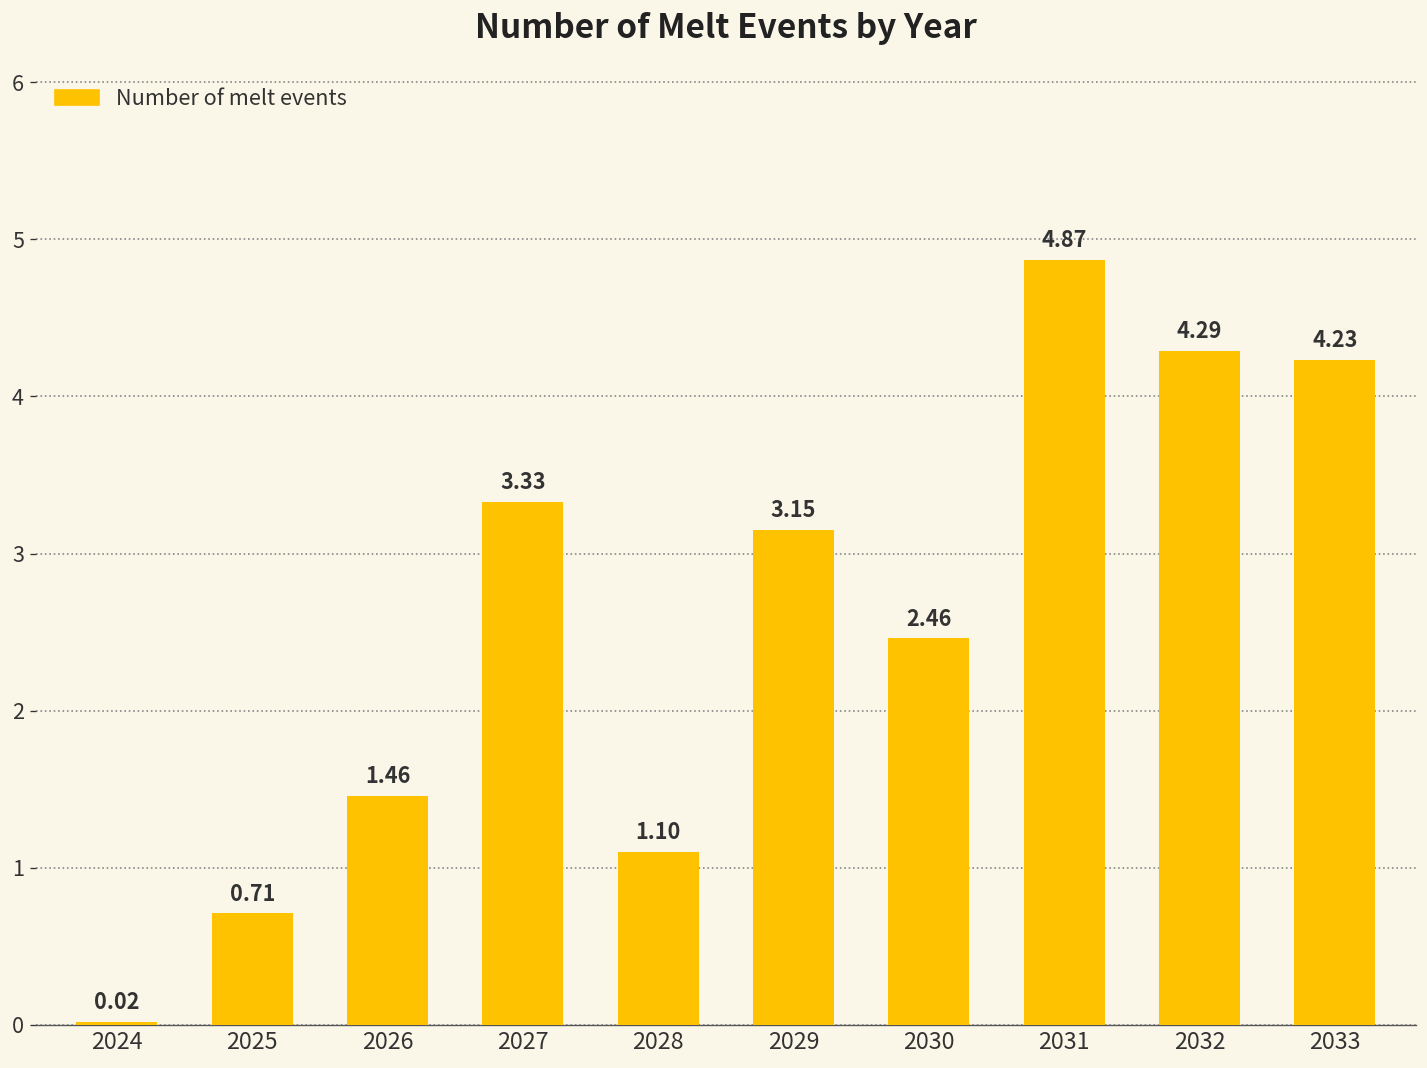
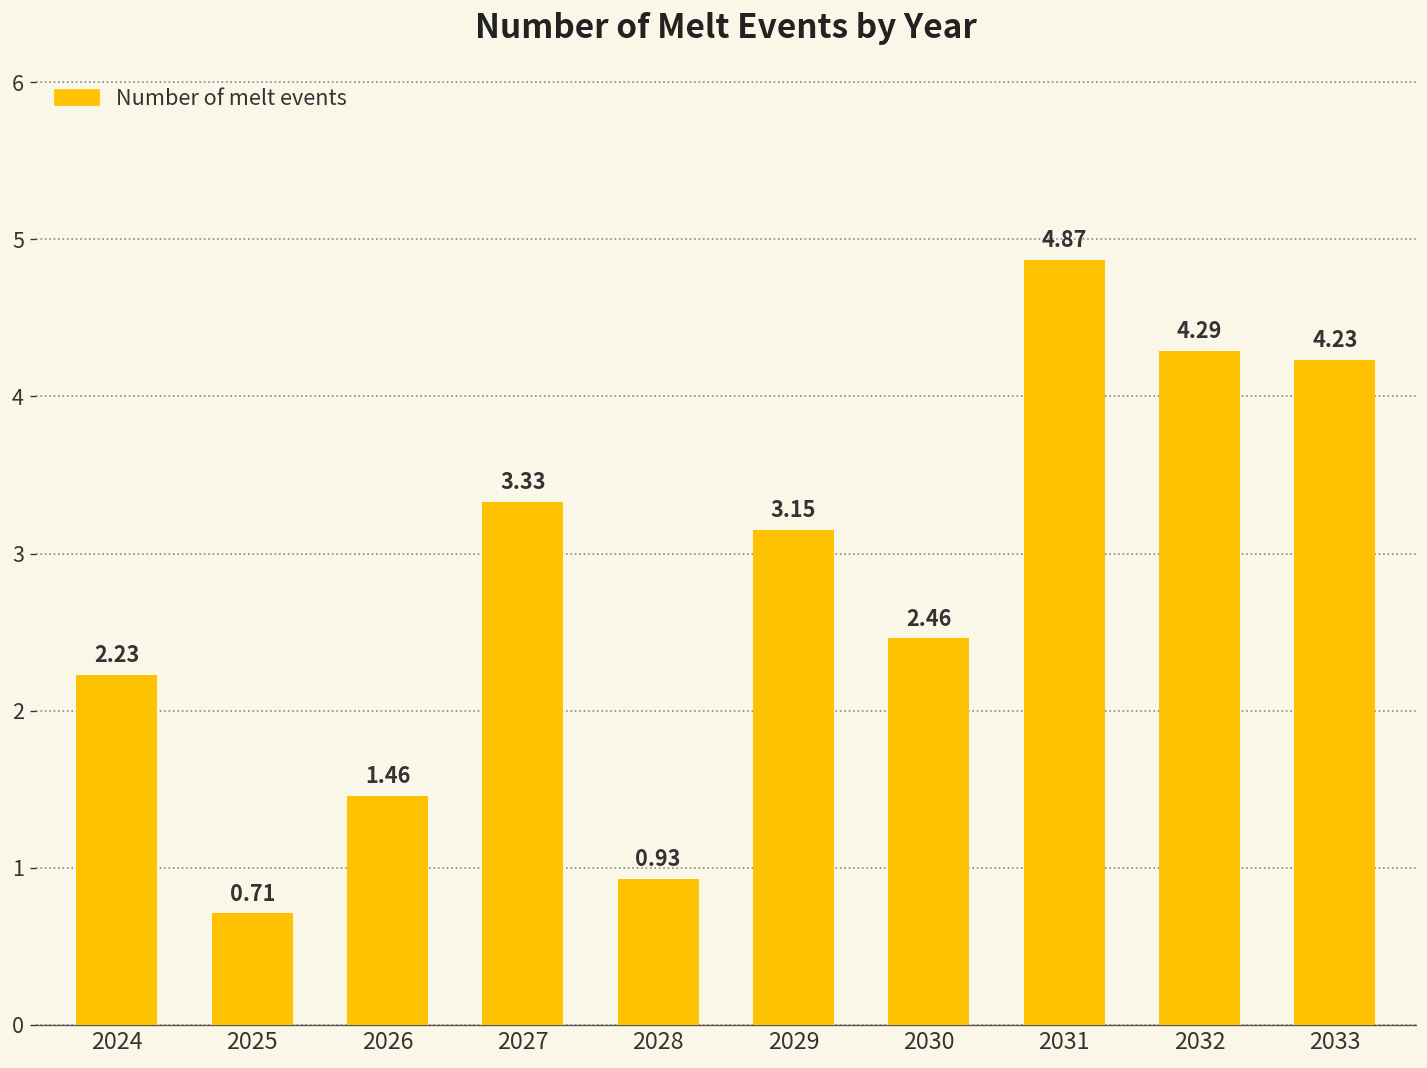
2024: 0.02 -> 2.23
2028: 1.10 -> 0.93
